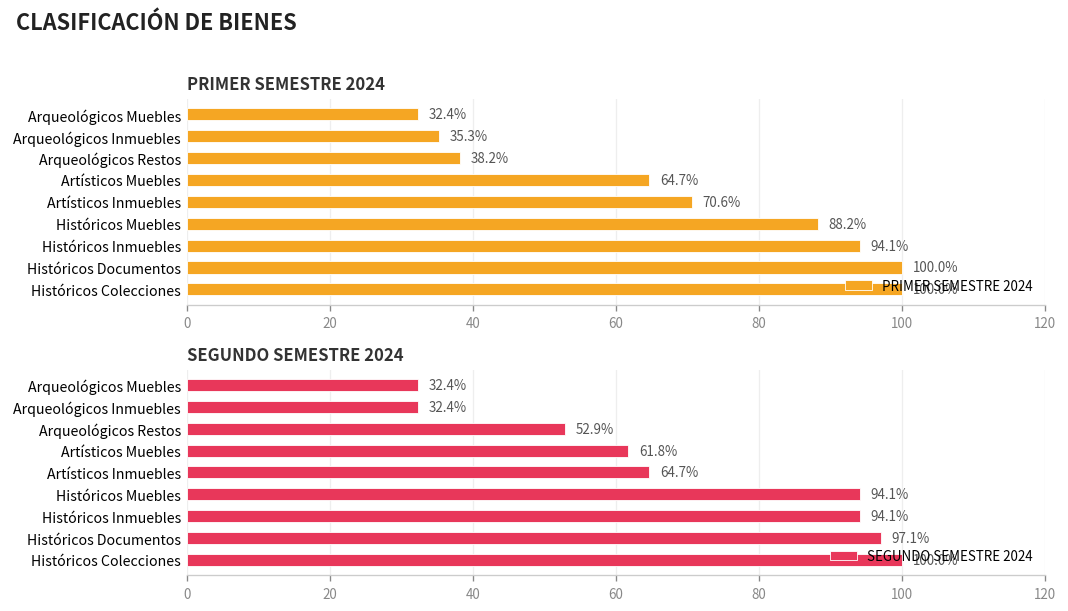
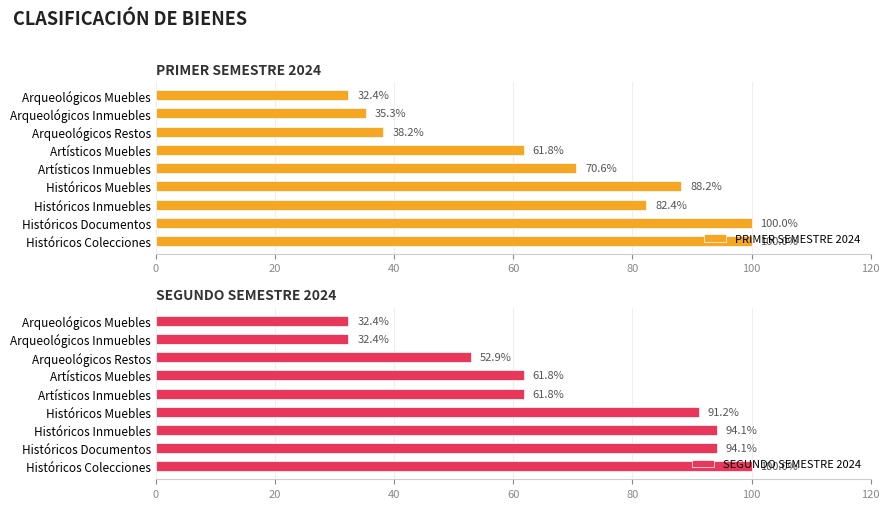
PRIMER SEMESTRE 2024, Artísticos Muebles: 64.7% -> 61.8%
PRIMER SEMESTRE 2024, Históricos Inmuebles: 94.1% -> 82.4%
SEGUNDO SEMESTRE 2024, Artísticos Inmuebles: 64.7% -> 61.8%
SEGUNDO SEMESTRE 2024, Históricos Muebles: 94.1% -> 91.2%
SEGUNDO SEMESTRE 2024, Históricos Documentos: 97.1% -> 94.1%
